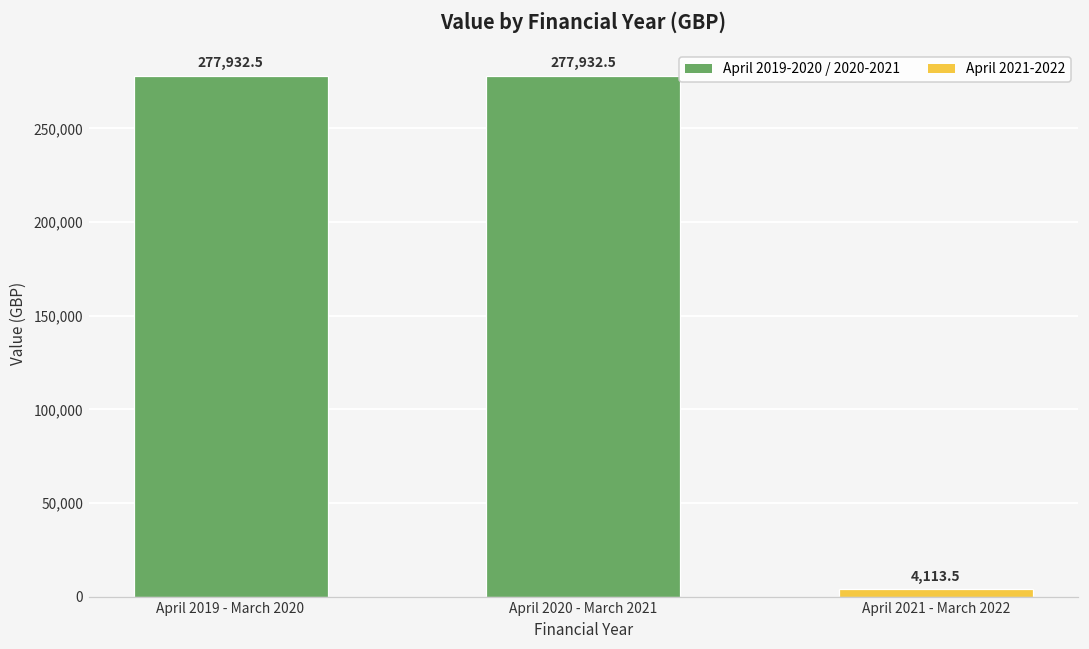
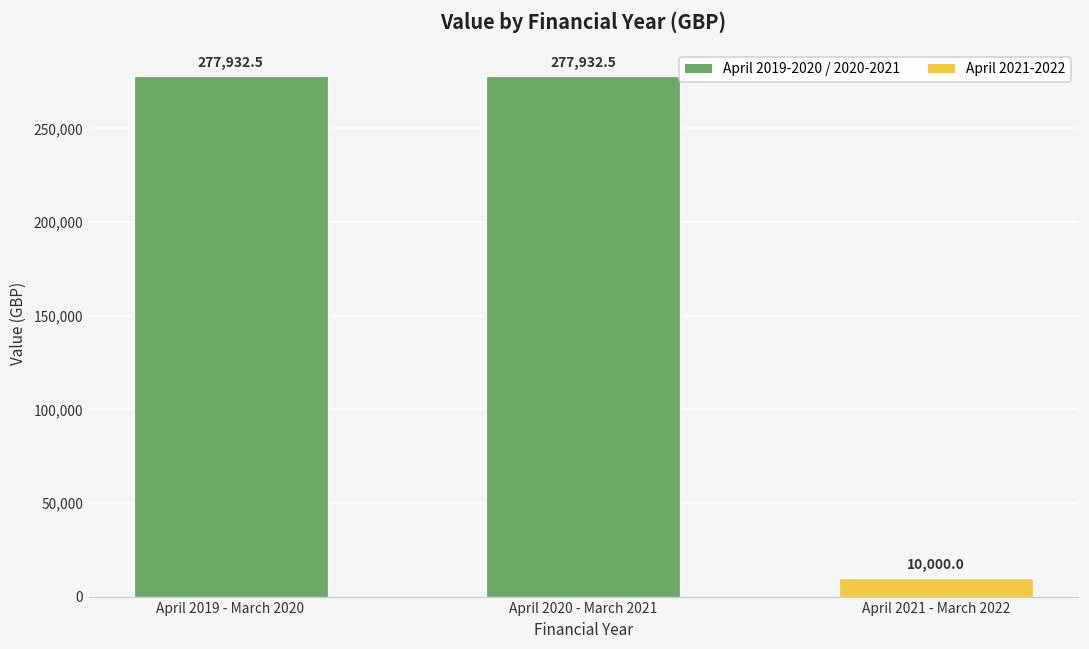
April 2021 - March 2022: 4,113.5 -> 10,000.0
